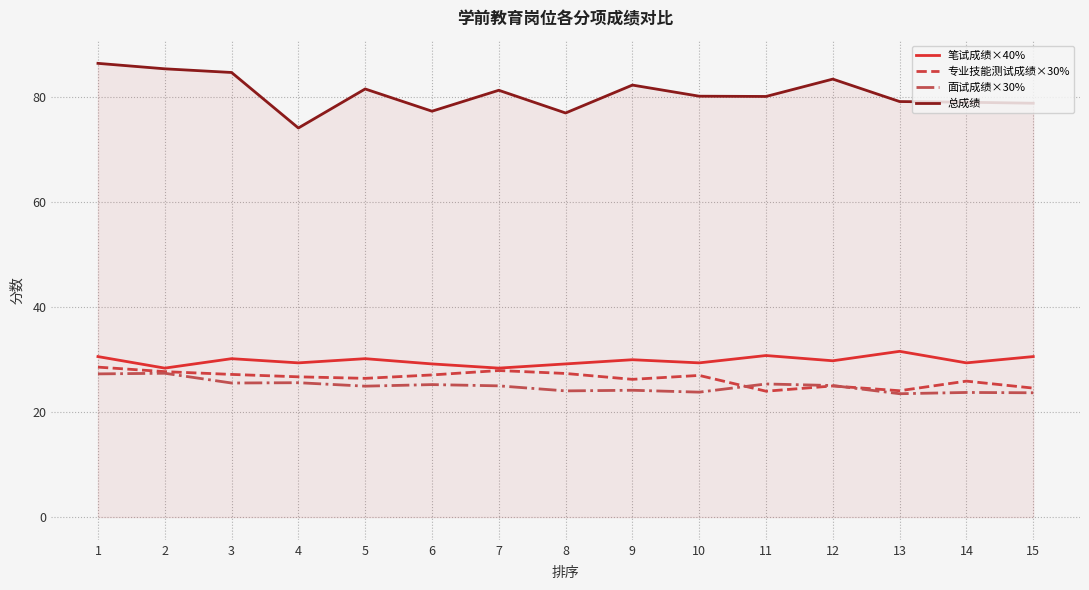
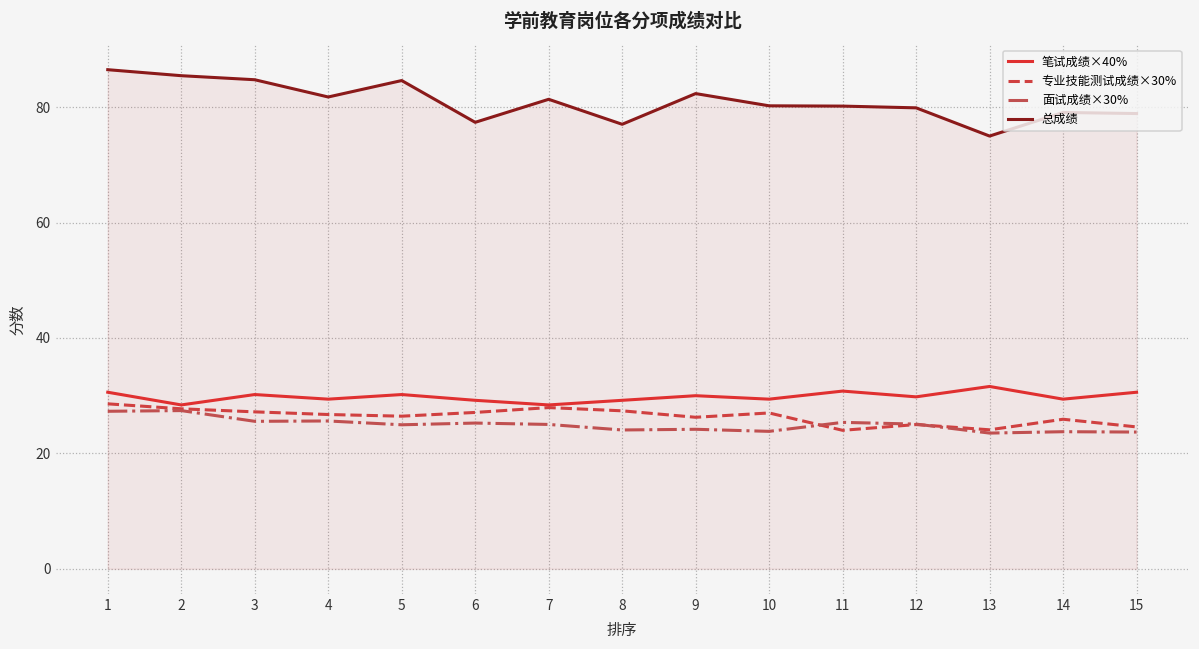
总成绩, 4: 74 -> 82
总成绩, 5: 82 -> 85
总成绩, 12: 83 -> 80
总成绩, 13: 79 -> 75
